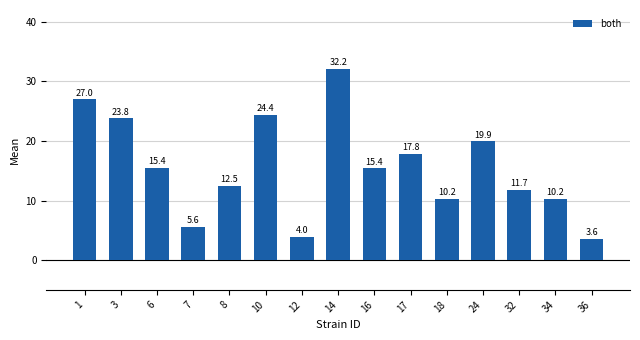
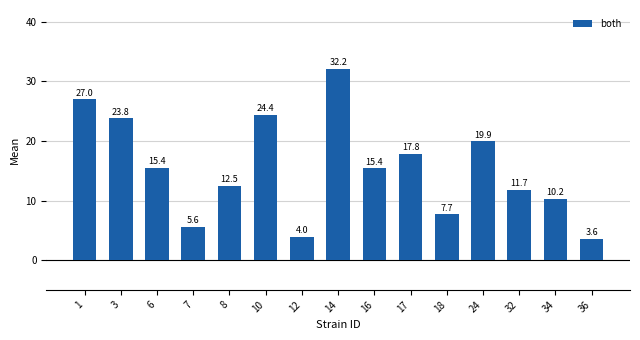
18: 10.2 -> 7.7
